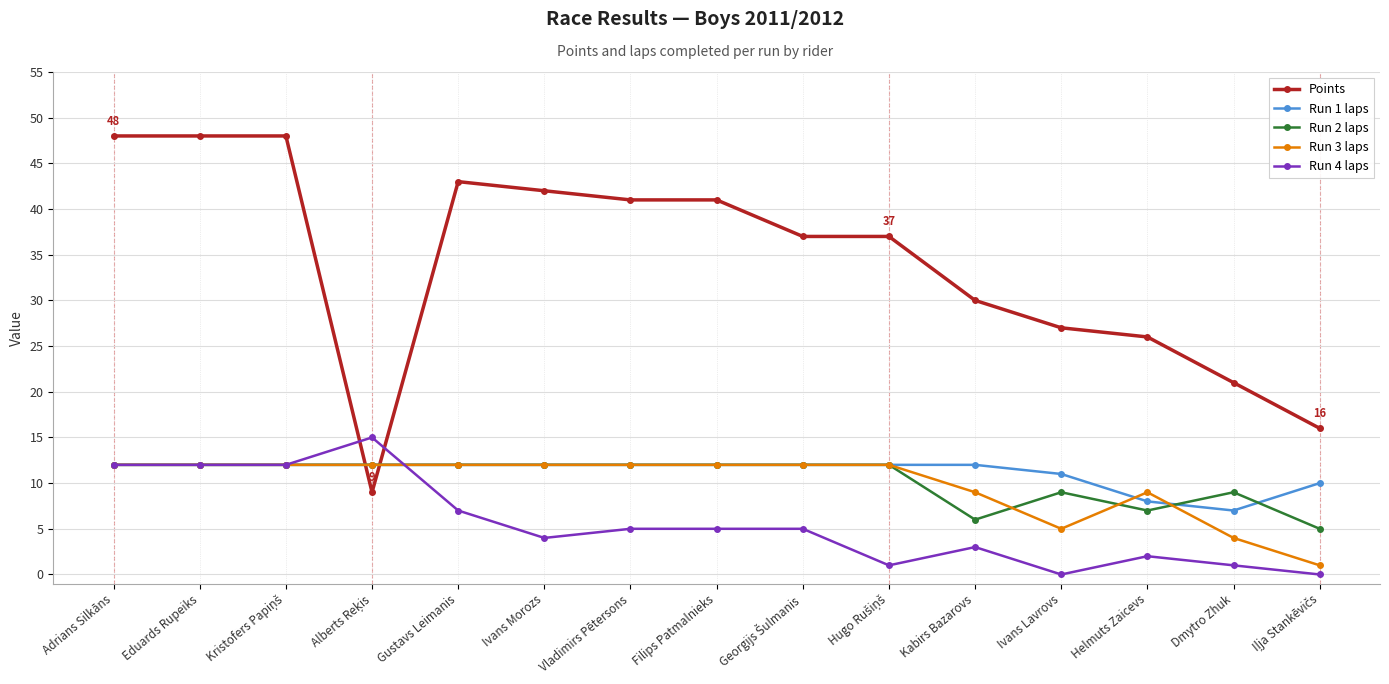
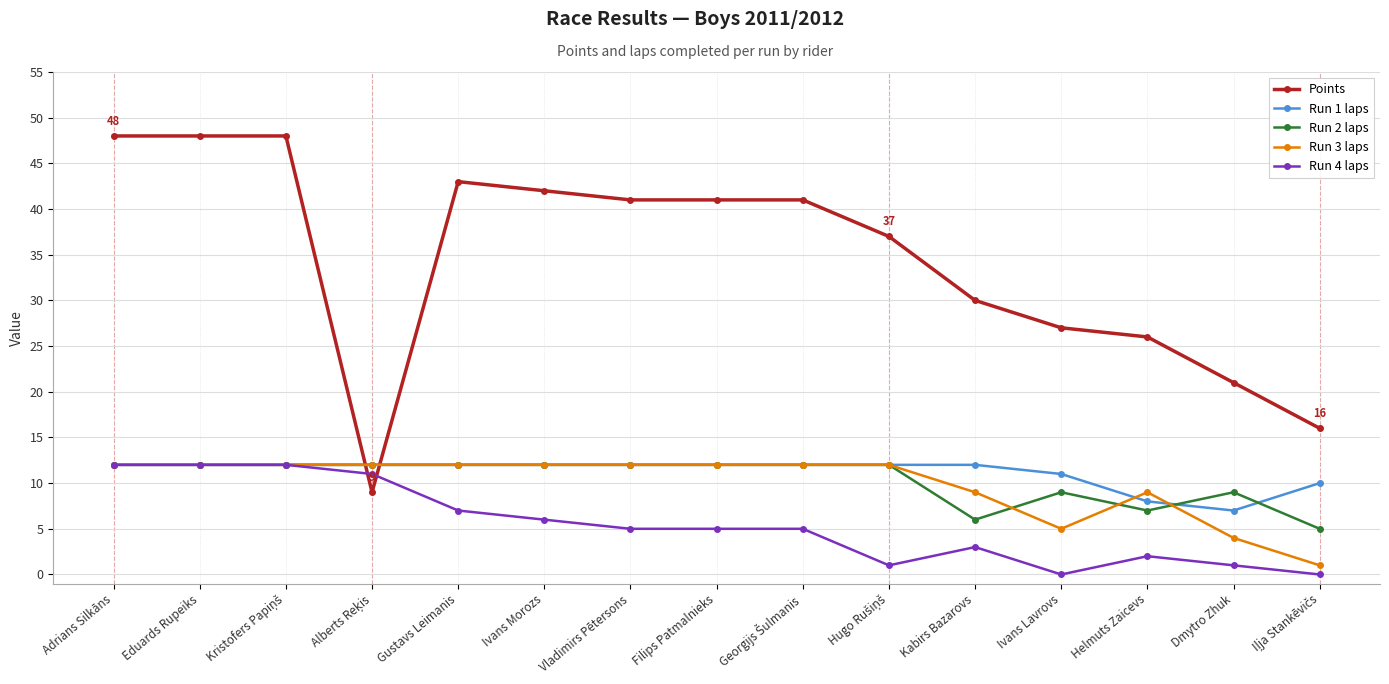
Run 4 laps, Alberts Reķis: 15 -> 11
Run 4 laps, Ivans Morozs: 4 -> 6
Points, Georgijs Šulmanis: 37 -> 41
